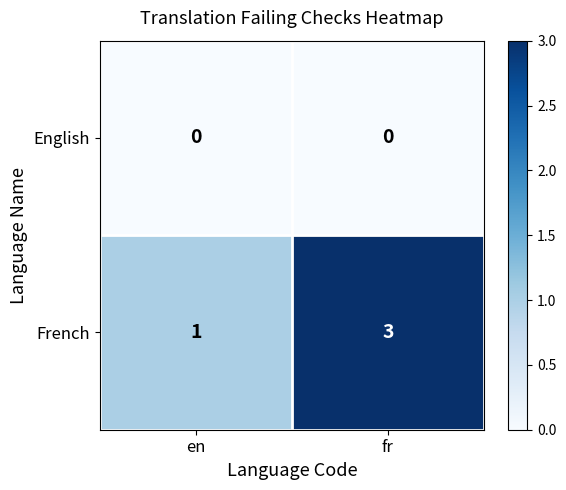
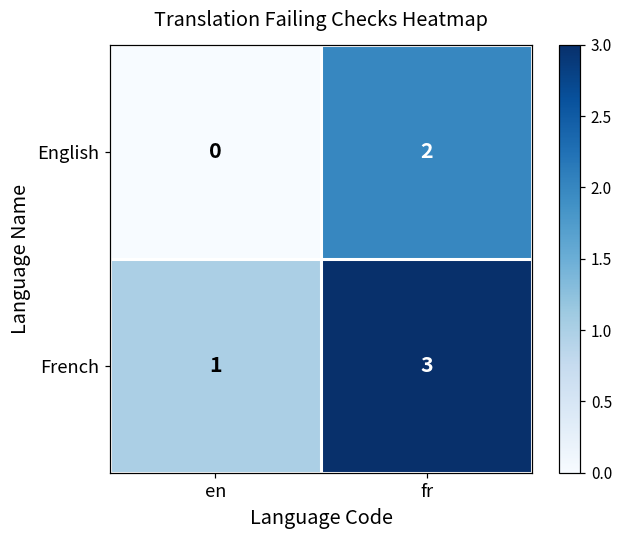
English, fr: 0 -> 2
